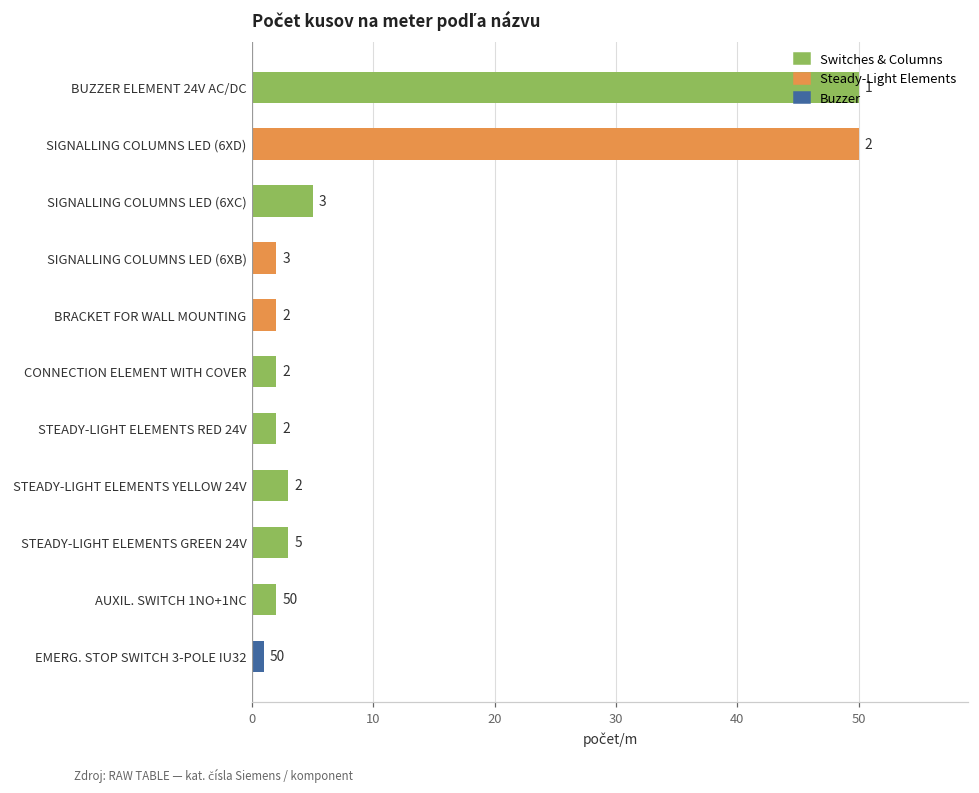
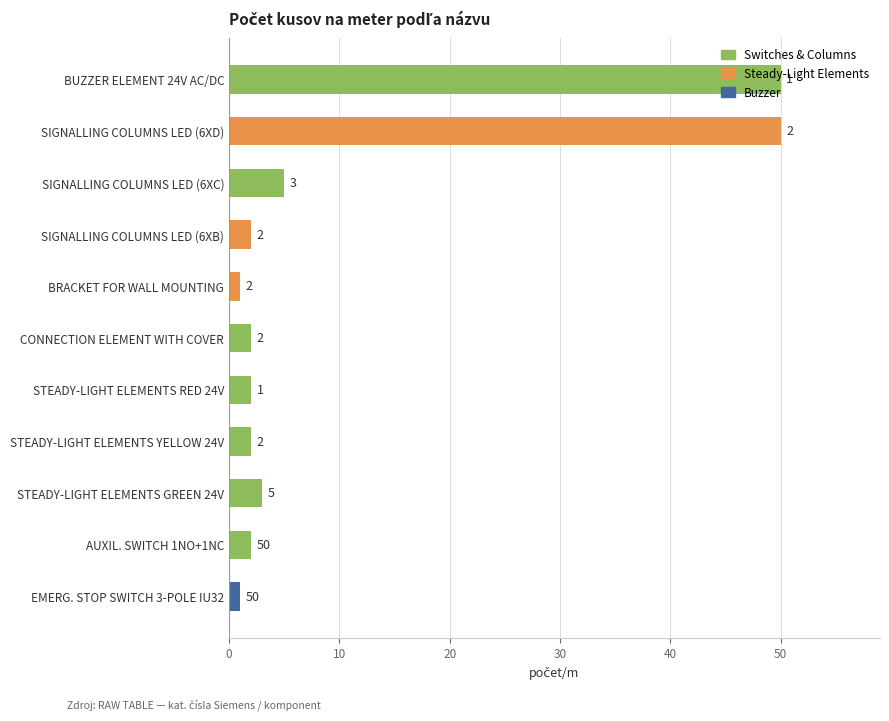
BRACKET FOR WALL MOUNTING: 2 -> 1
STEADY-LIGHT ELEMENTS YELLOW 24V: 3 -> 2
